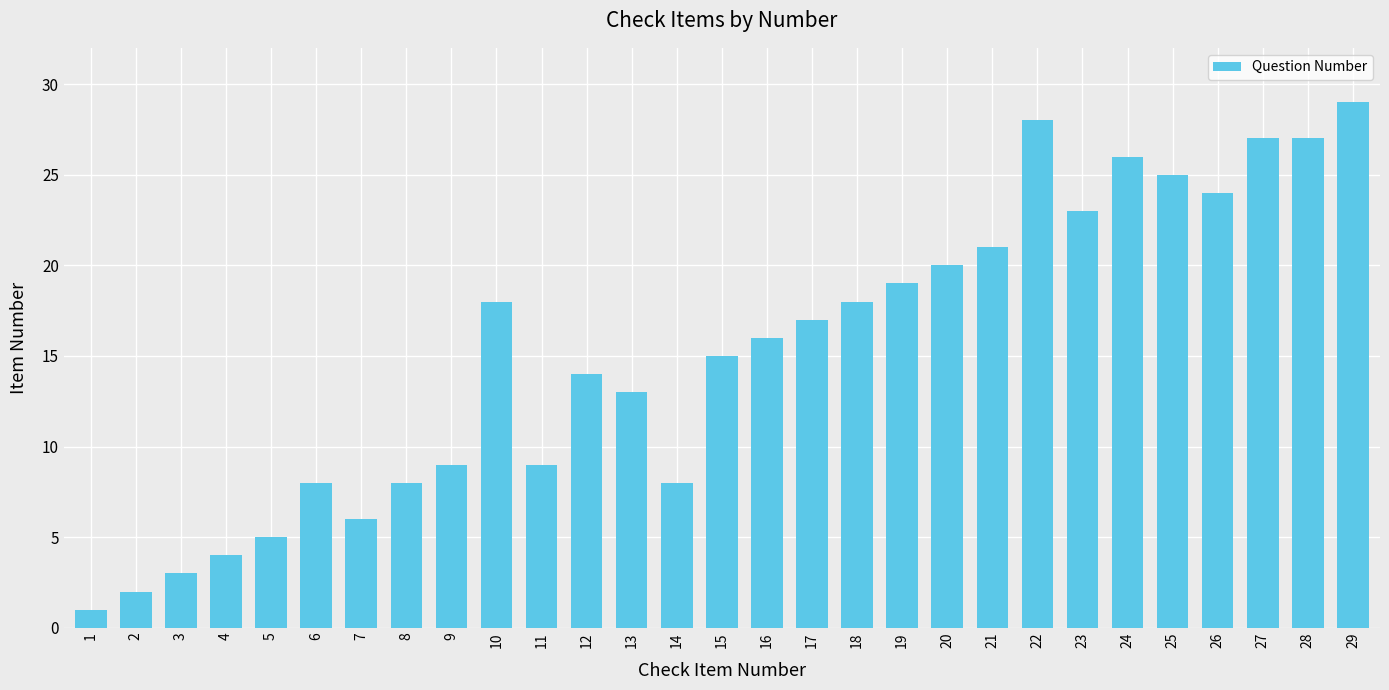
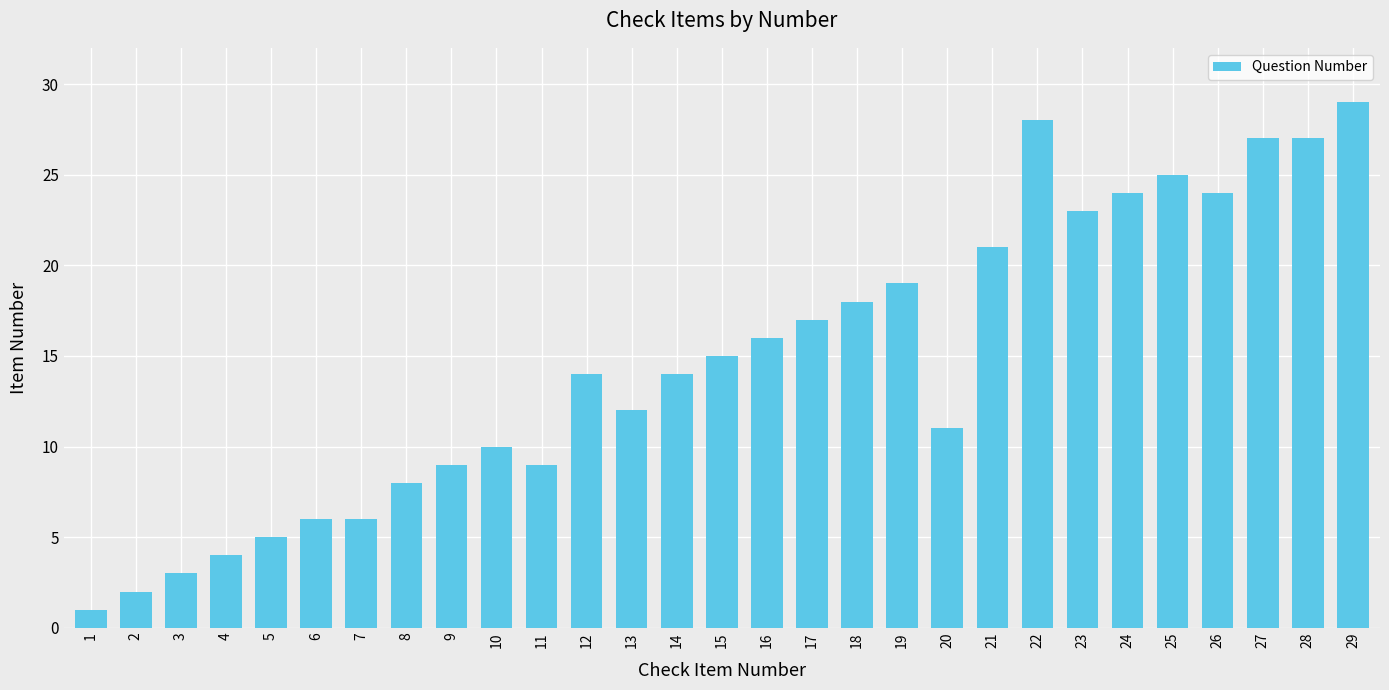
6: 8 -> 6
10: 18 -> 10
13: 13 -> 12
14: 8 -> 14
20: 20 -> 11
24: 26 -> 24
